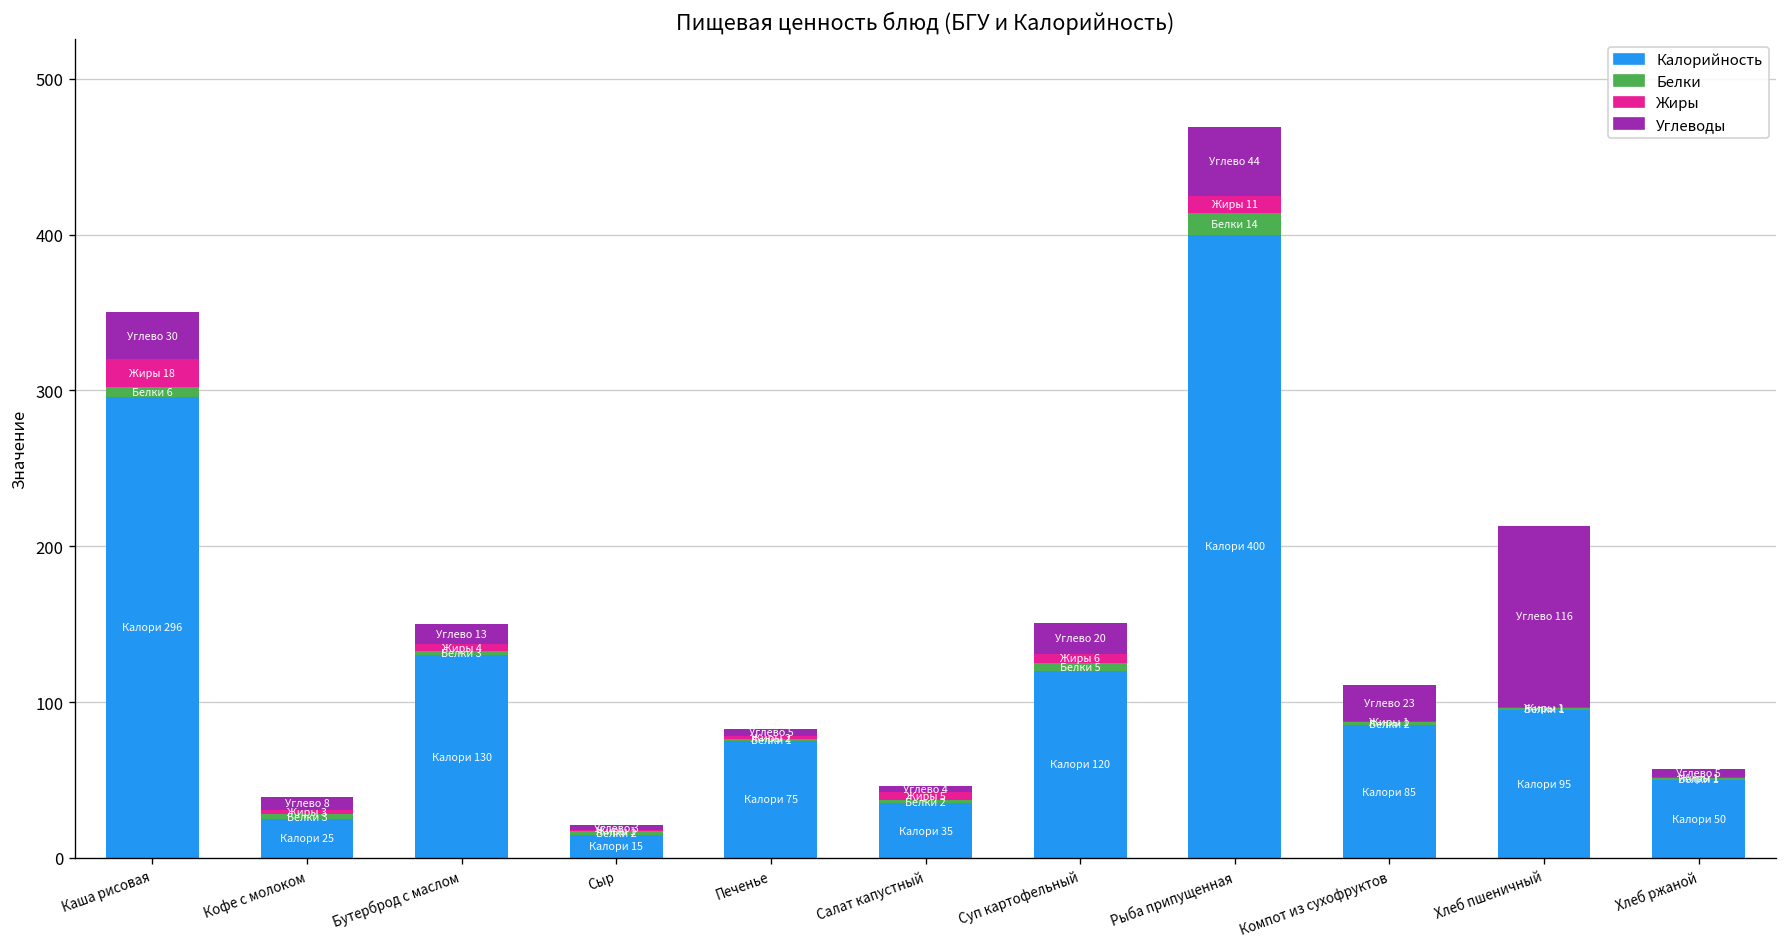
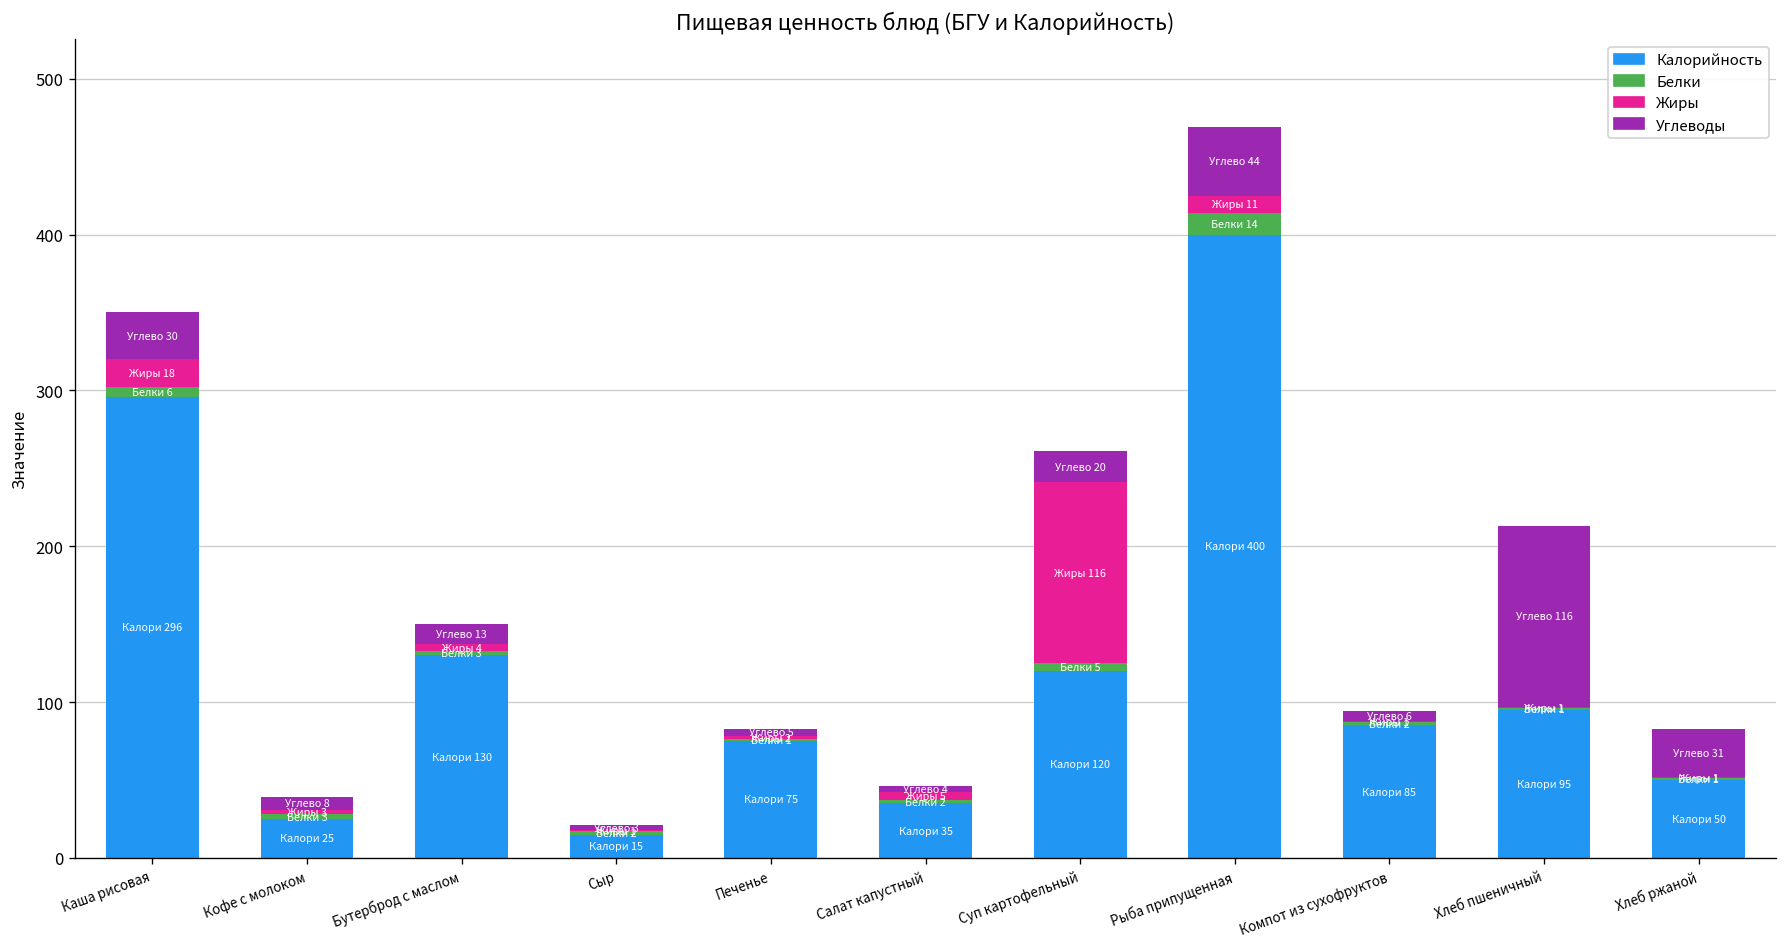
Жиры, Суп картофельный: 6 -> 116
Углеводы, Компот из сухофруктов: 23 -> 6
Углеводы, Хлеб ржаной: 5 -> 31
